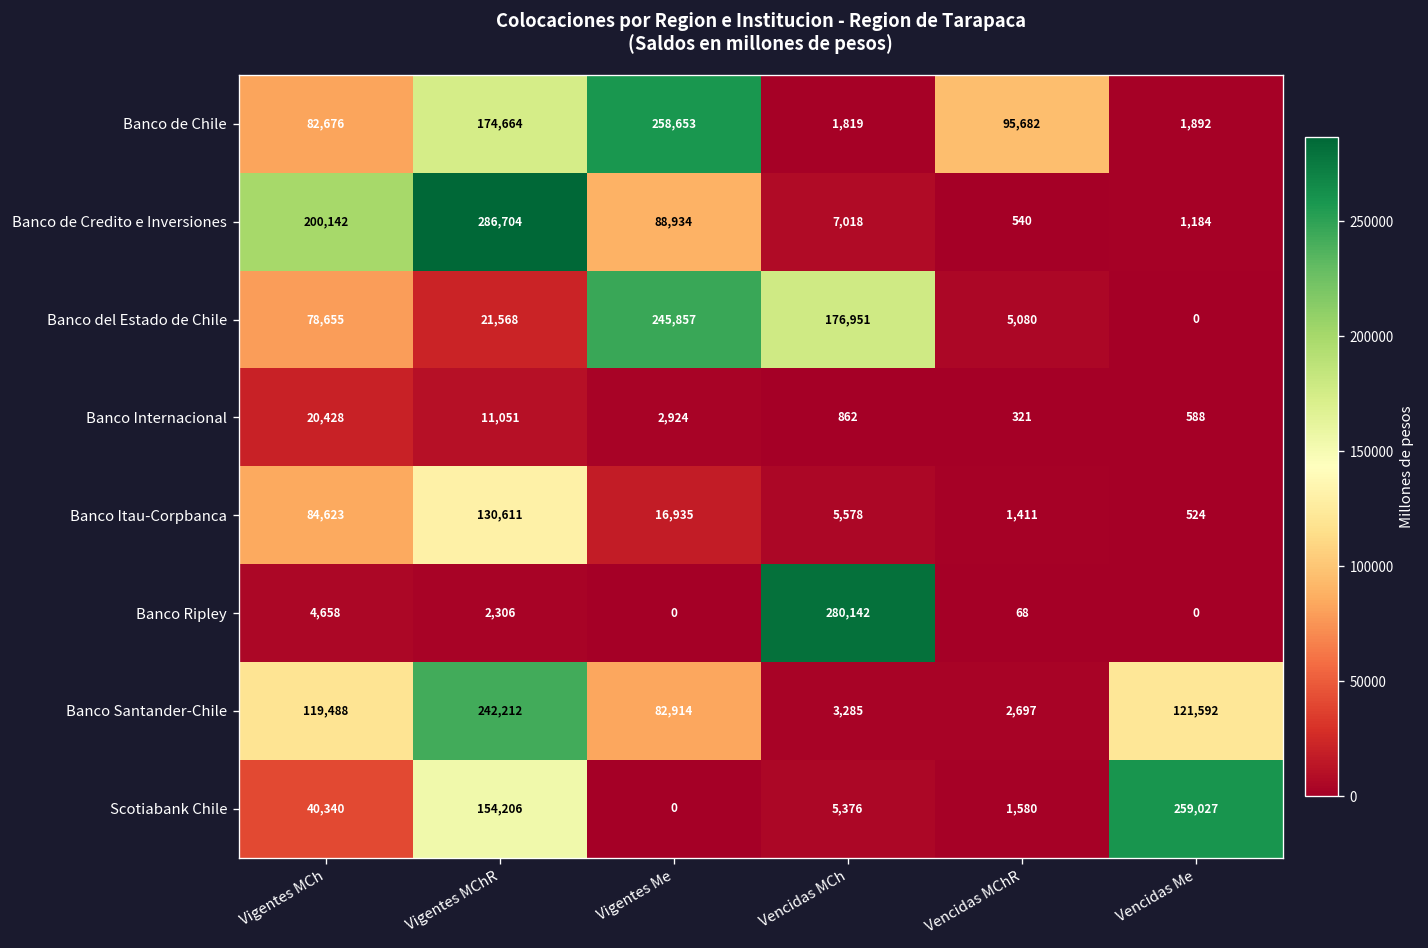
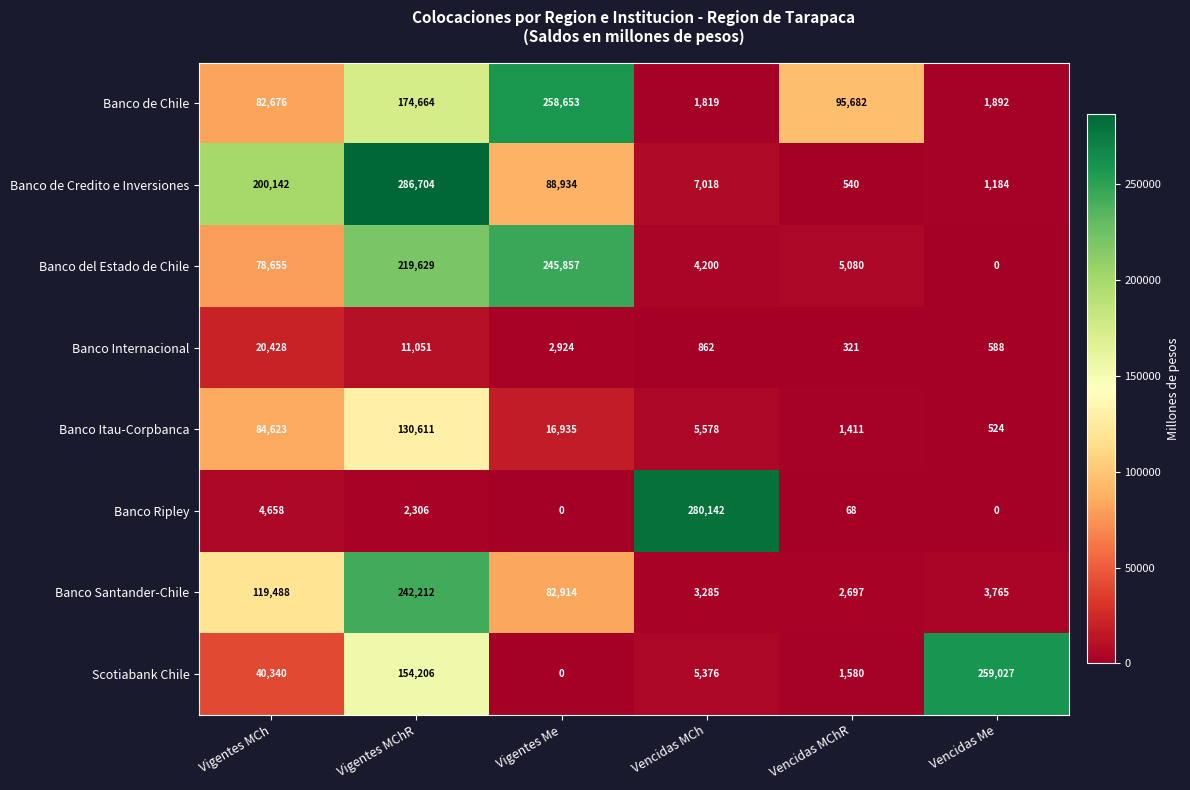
Banco del Estado de Chile, Vigentes MChR: 21,568 -> 219,629
Banco del Estado de Chile, Vencidas MCh: 176,951 -> 4,200
Banco Santander-Chile, Vencidas Me: 121,592 -> 3,765
